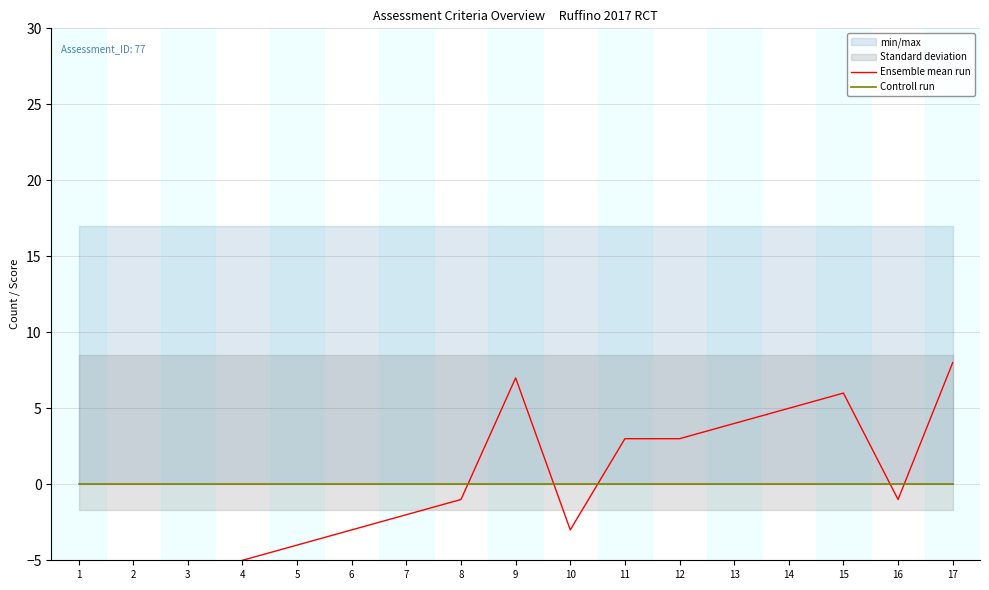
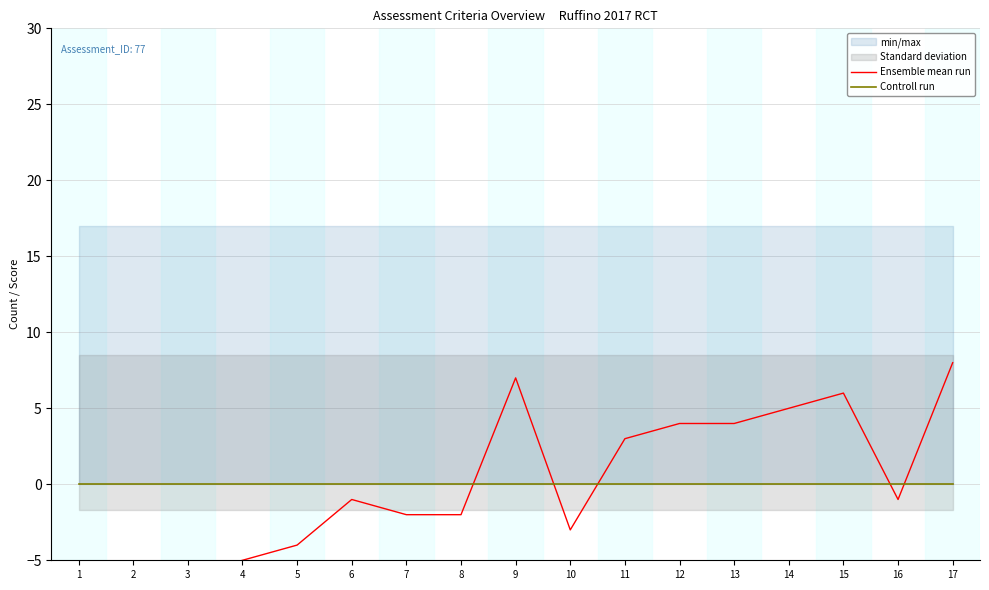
Ensemble mean run, 6: -3.0 -> -1.0
Ensemble mean run, 8: -1.0 -> -2.0
Ensemble mean run, 12: 3.0 -> 4.0
